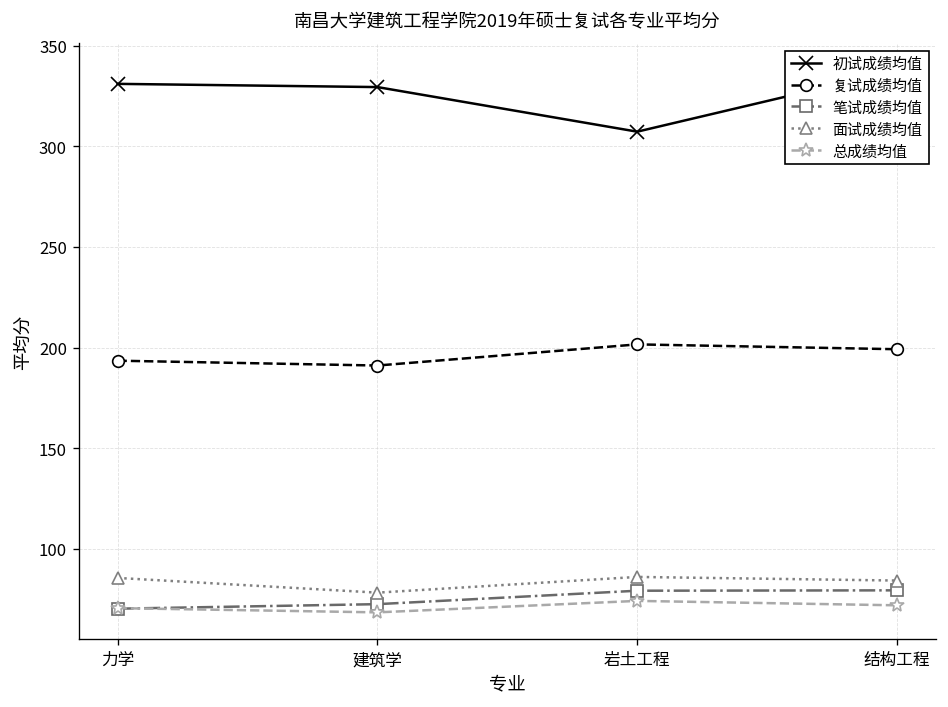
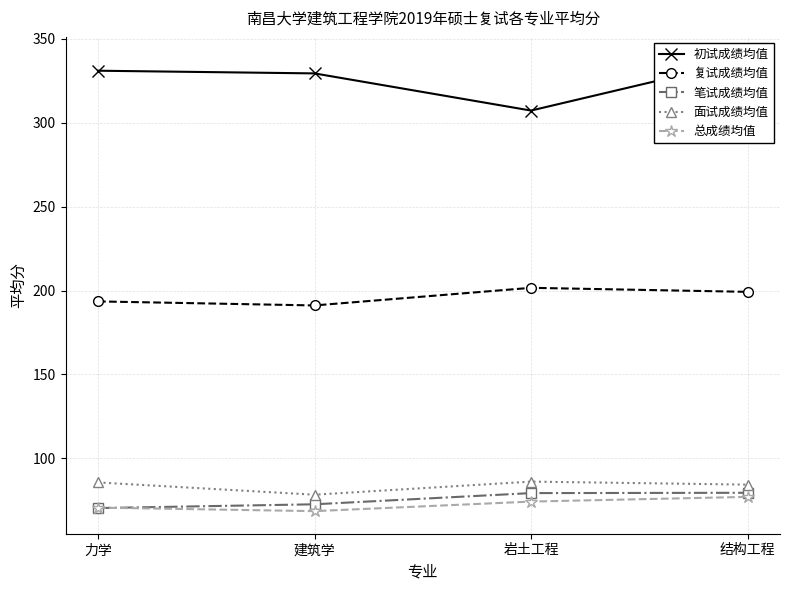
总成绩均值, 结构工程: 72 -> 77
